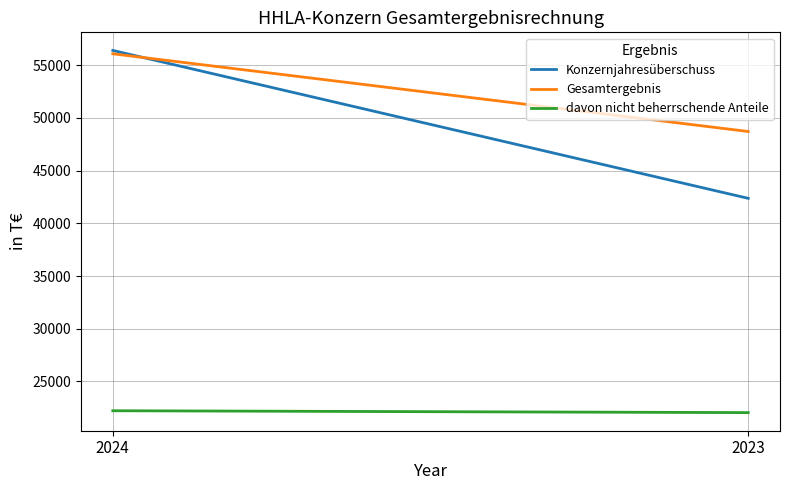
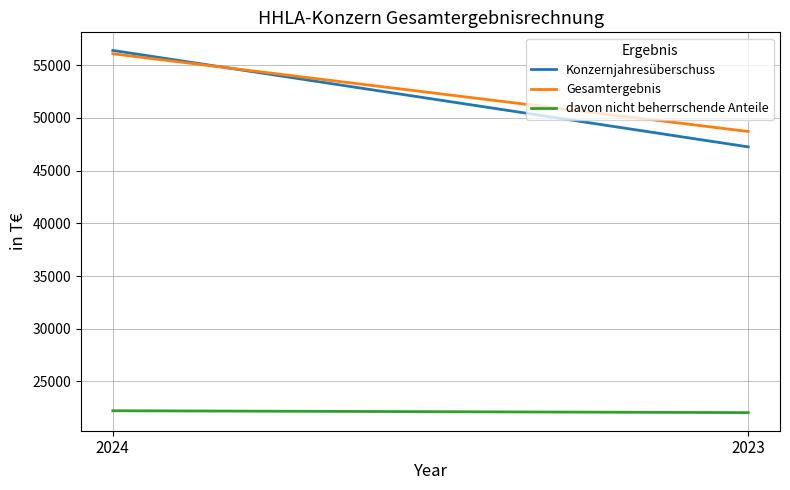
Konzernjahresüberschuss, 2023: 42400 -> 47300
